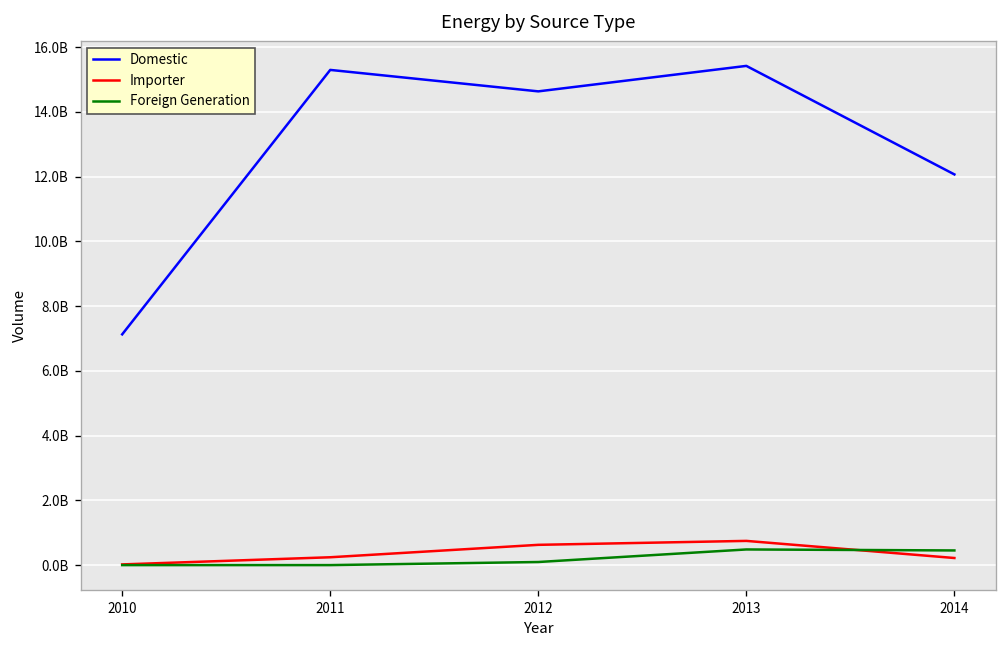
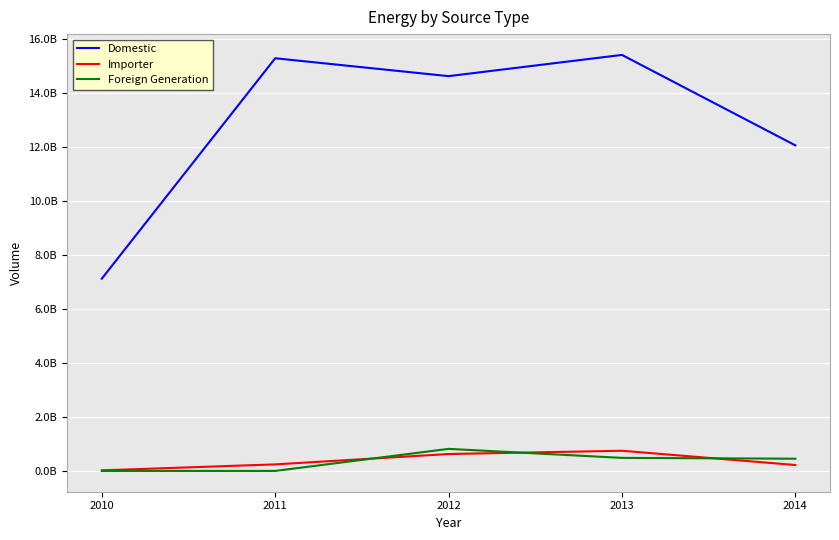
Foreign Generation, 2012: 100000000 -> 800000000
